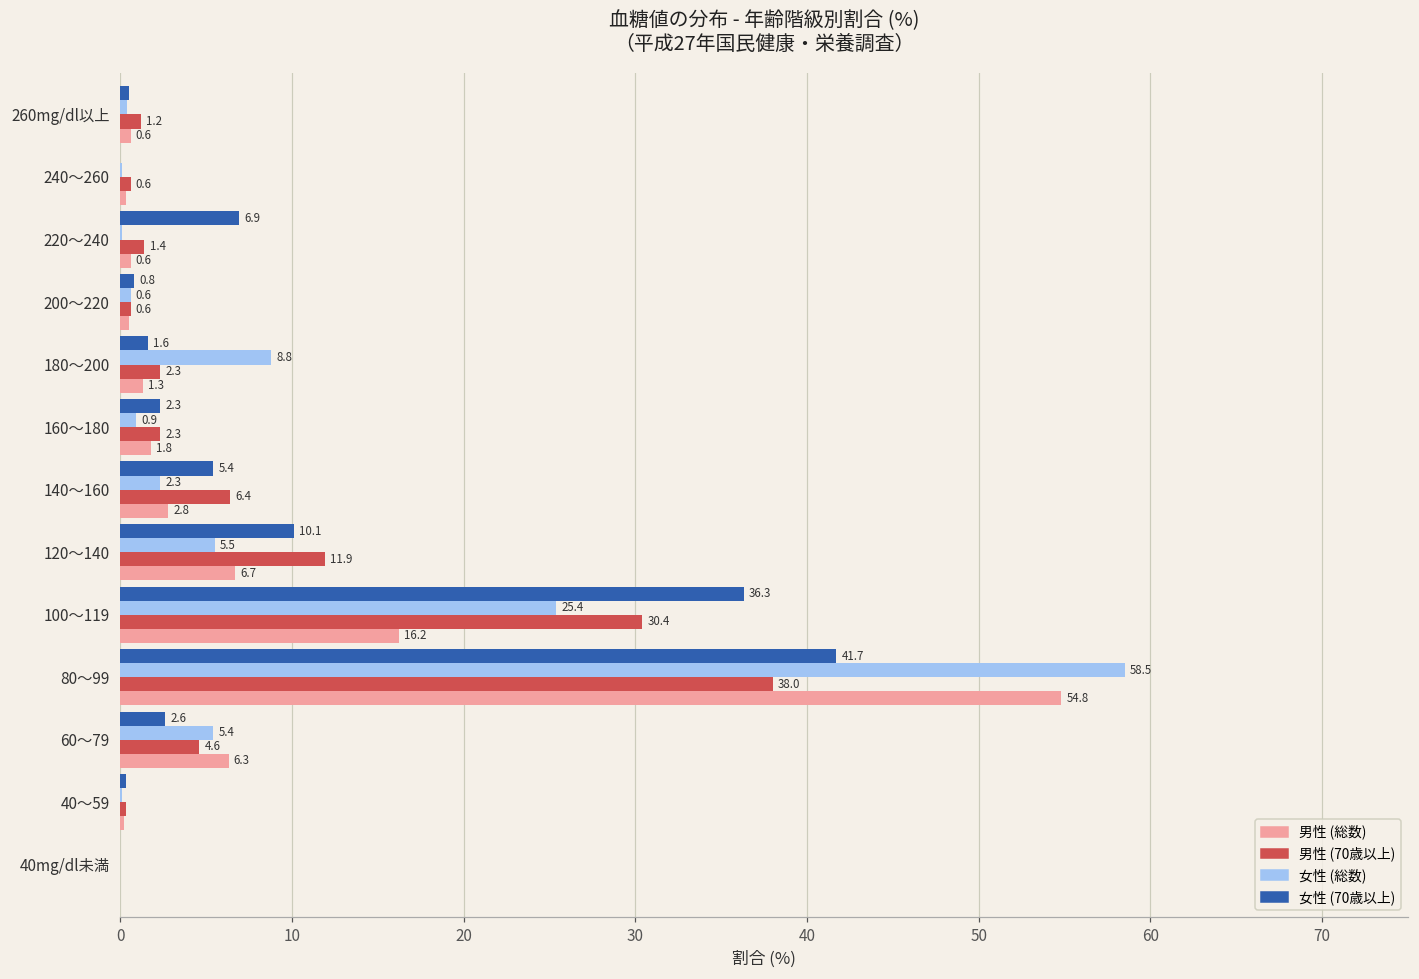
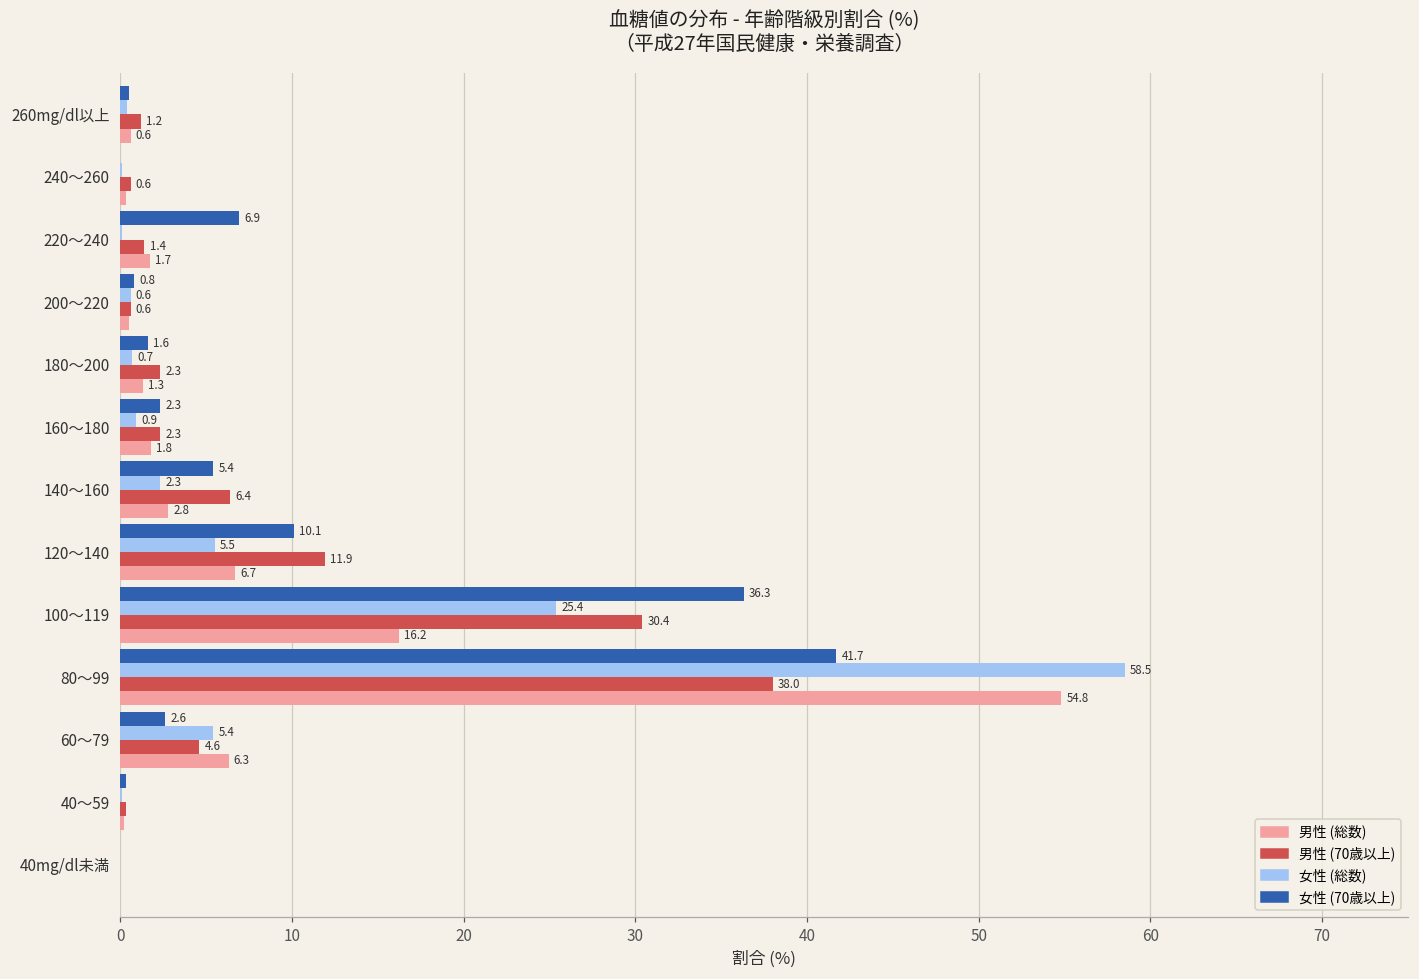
男性 (総数), 220～240: 0.6 -> 1.7
女性 (総数), 180～200: 8.8 -> 0.7
